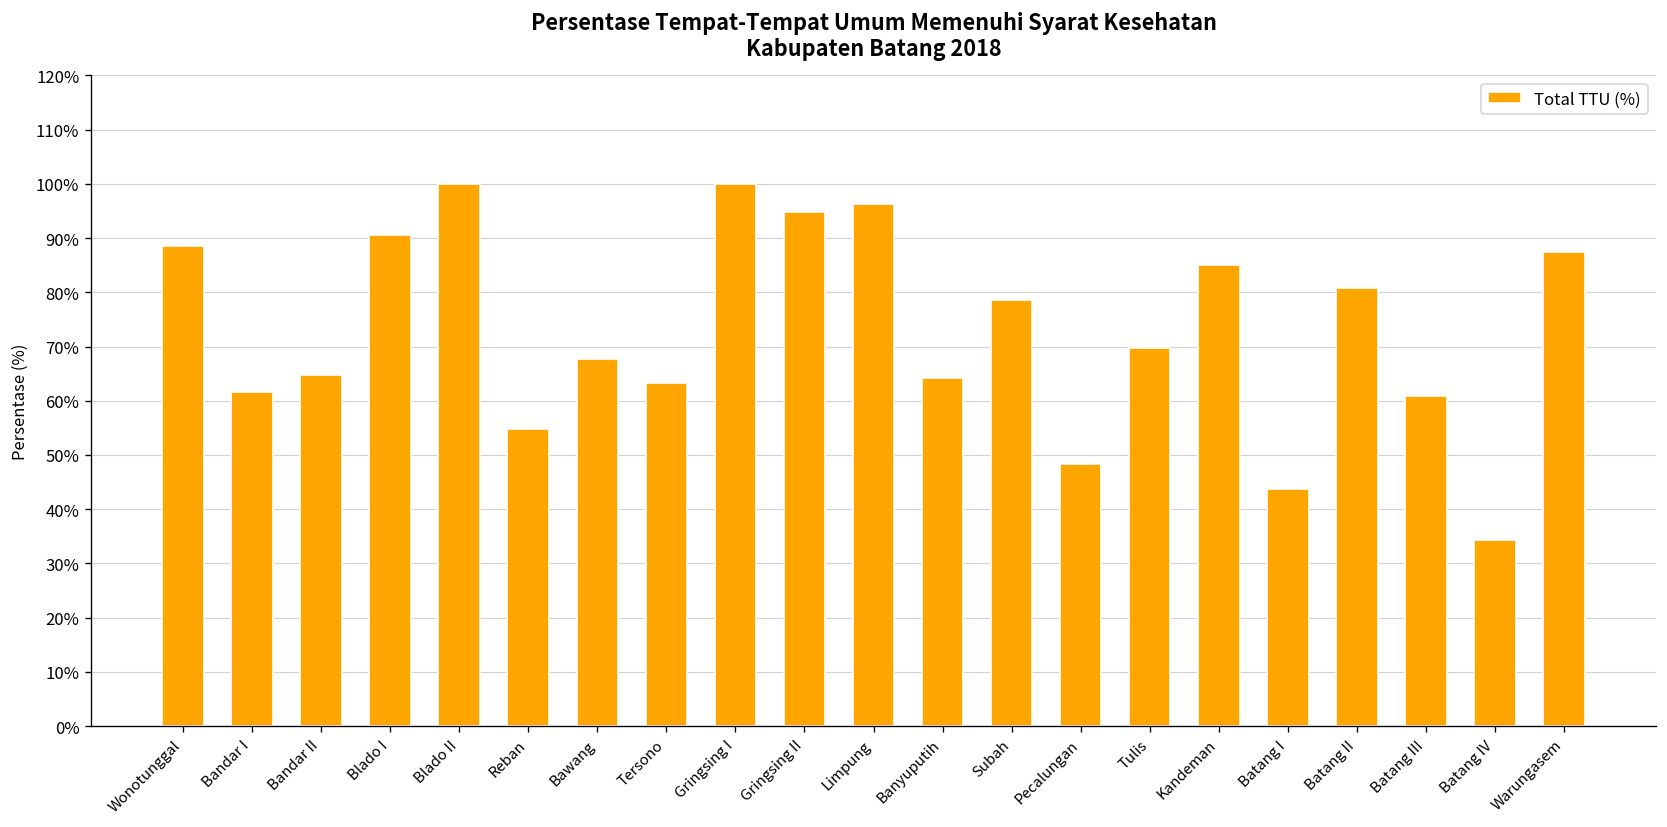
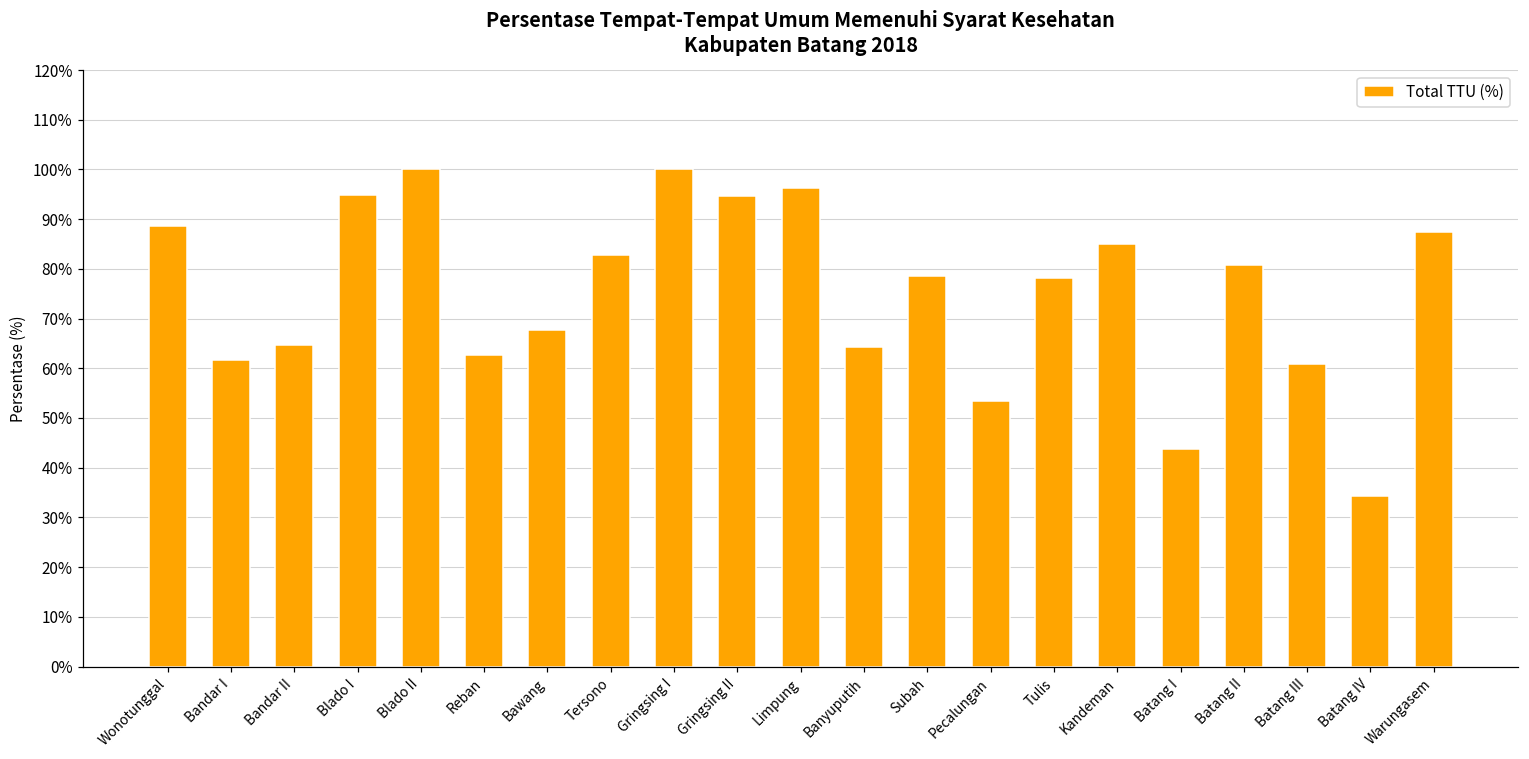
Blado I: 91% -> 95%
Reban: 55% -> 63%
Tersono: 63% -> 83%
Pecalungan: 48% -> 53%
Tulis: 70% -> 78%
